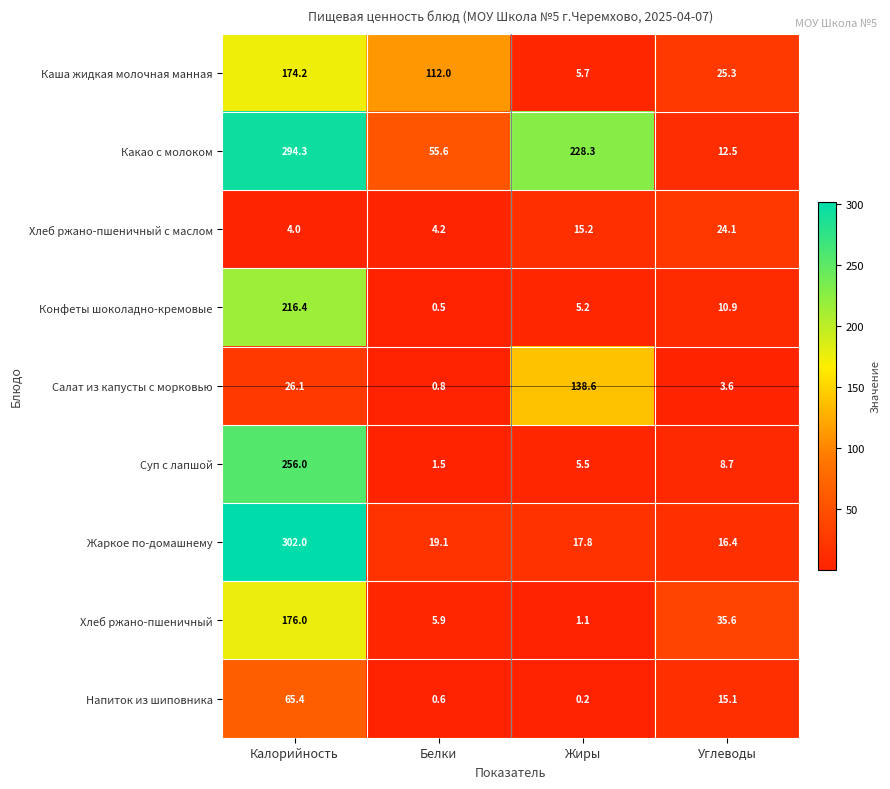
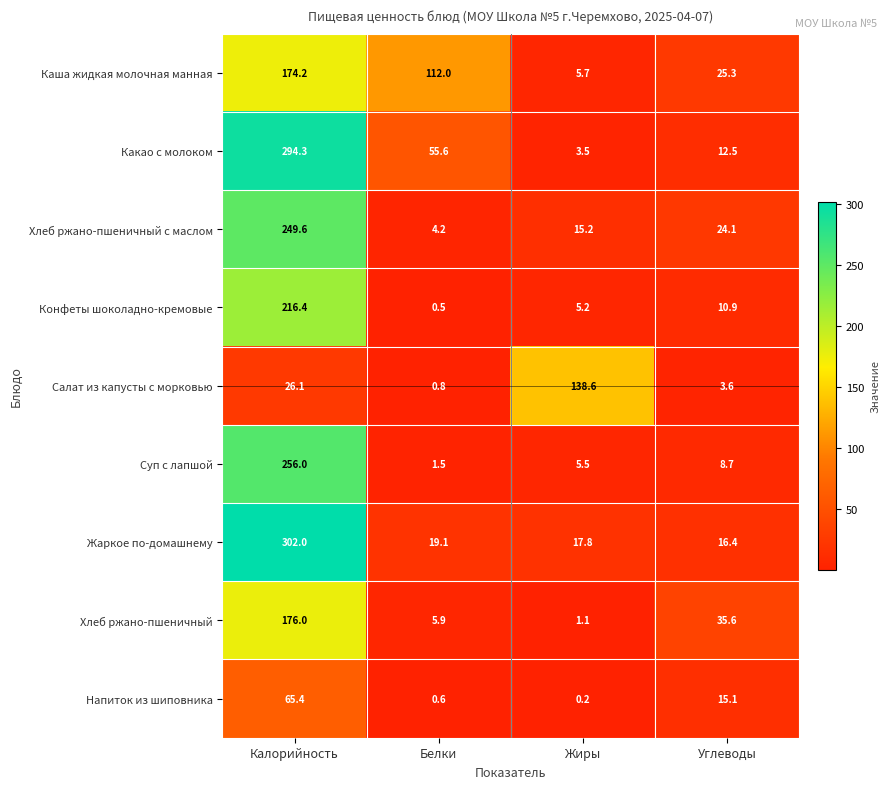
Какао с молоком, Жиры: 228.3 -> 3.5
Хлеб ржано-пшеничный с маслом, Калорийность: 4.0 -> 249.6
